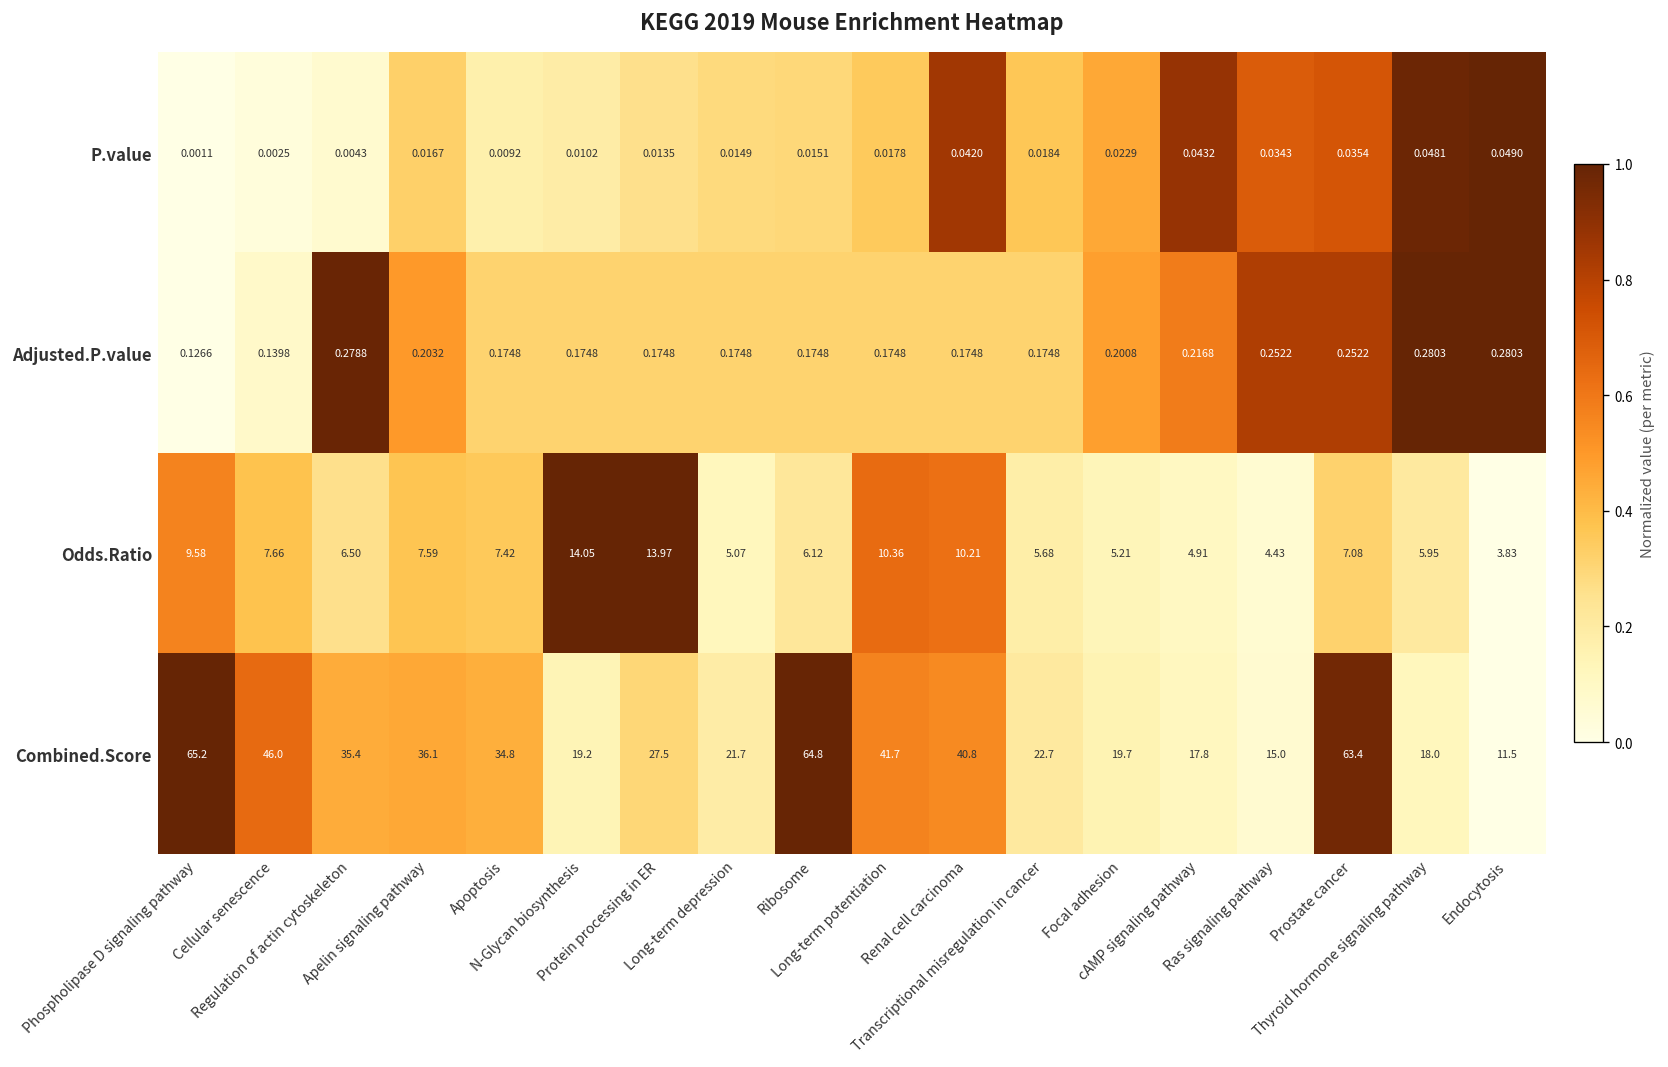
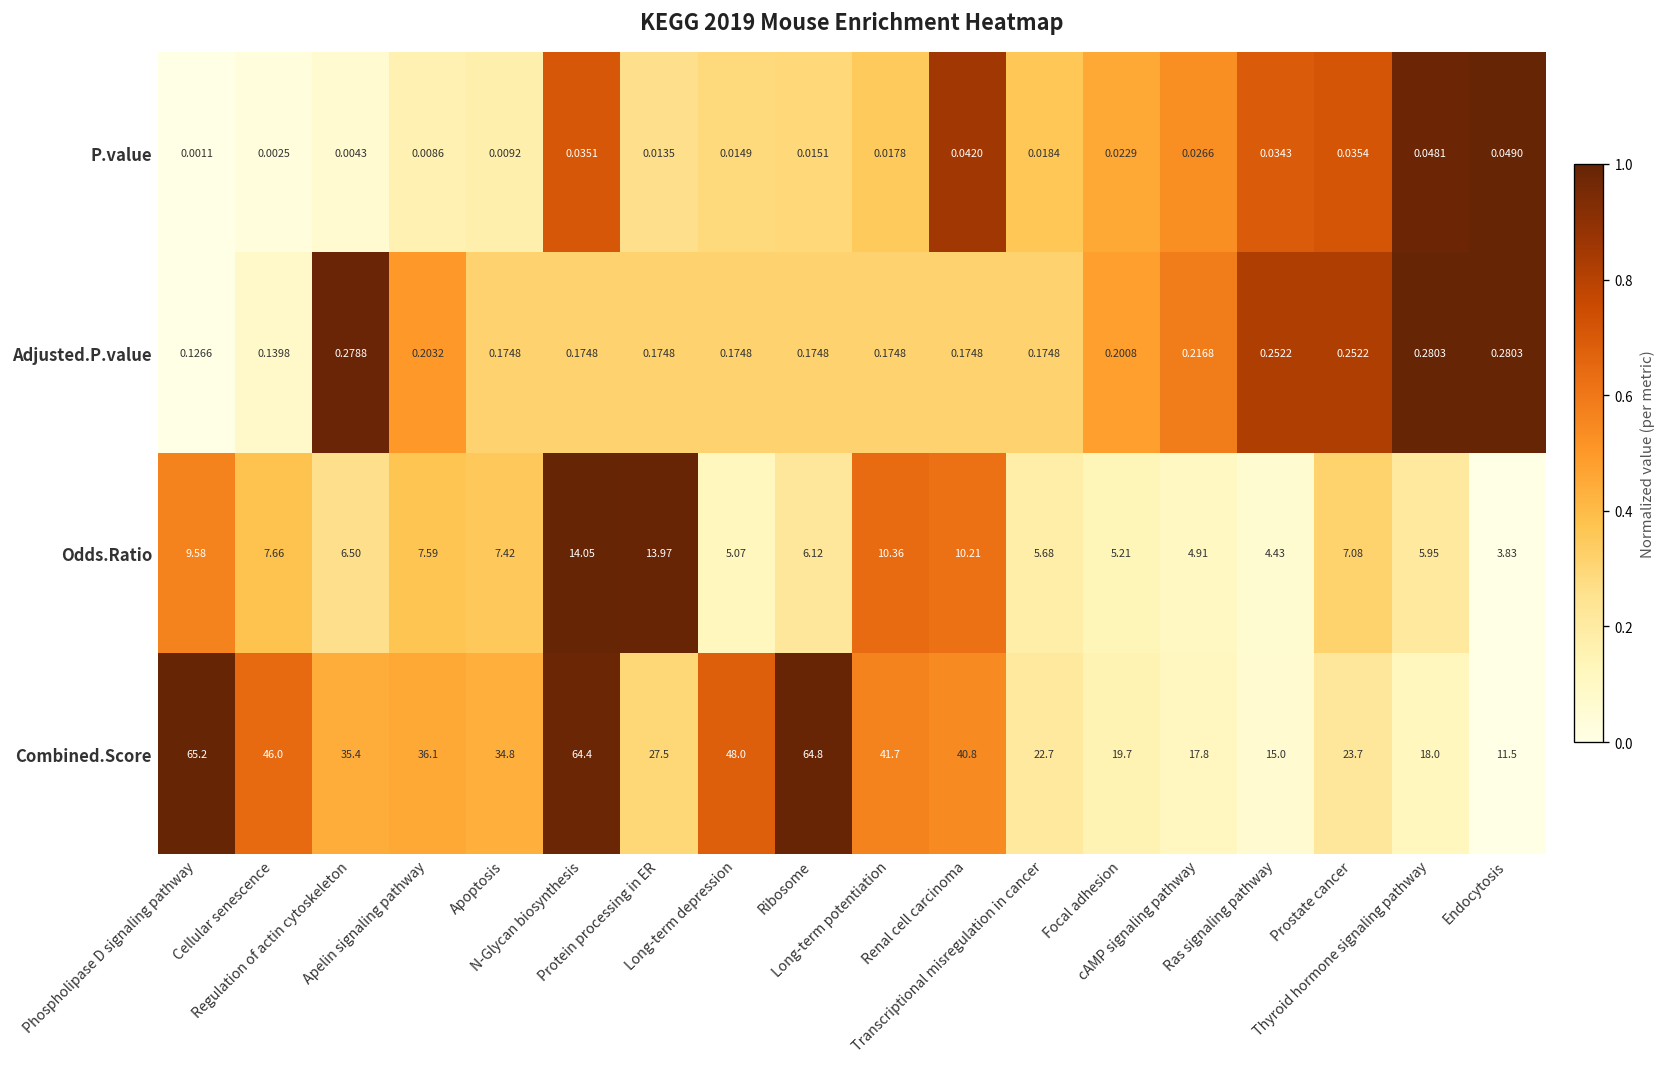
P.value, Apelin signaling pathway: 0.0167 -> 0.0086
P.value, N-Glycan biosynthesis: 0.0102 -> 0.0351
P.value, cAMP signaling pathway: 0.0432 -> 0.0266
Combined.Score, N-Glycan biosynthesis: 19.2 -> 64.4
Combined.Score, Long-term depression: 21.7 -> 48.0
Combined.Score, Prostate cancer: 63.4 -> 23.7
